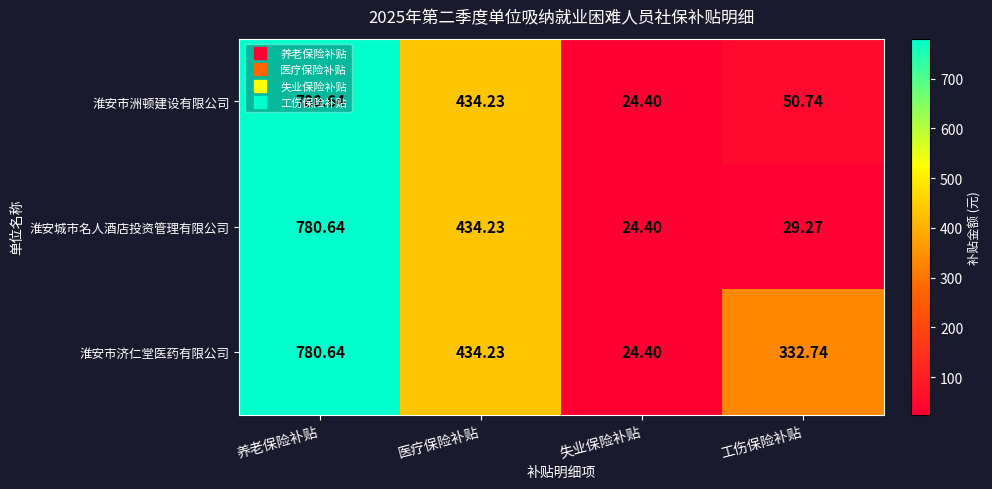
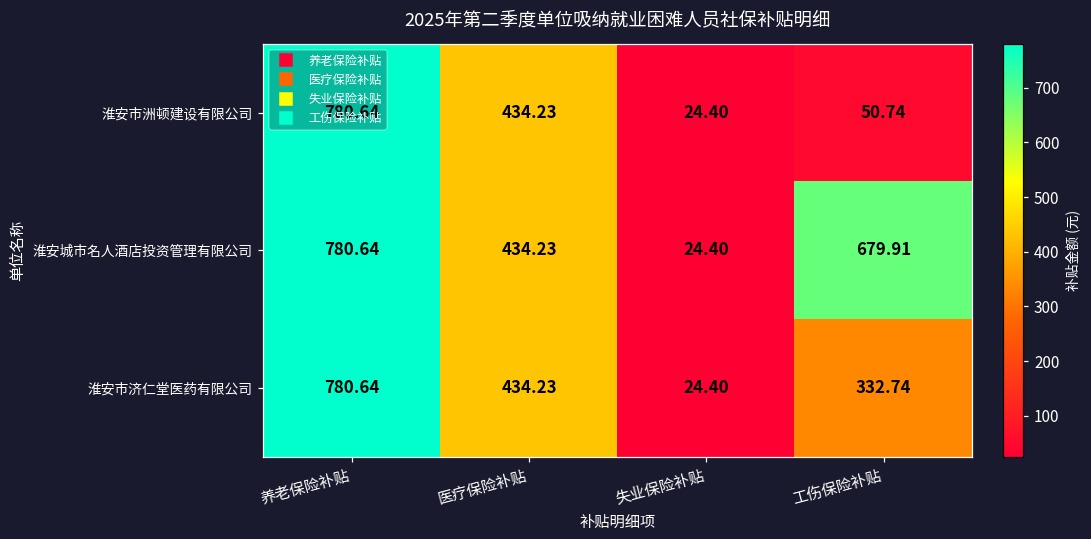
淮安城市名人酒店投资管理有限公司, 工伤保险补贴: 29.27 -> 679.91
